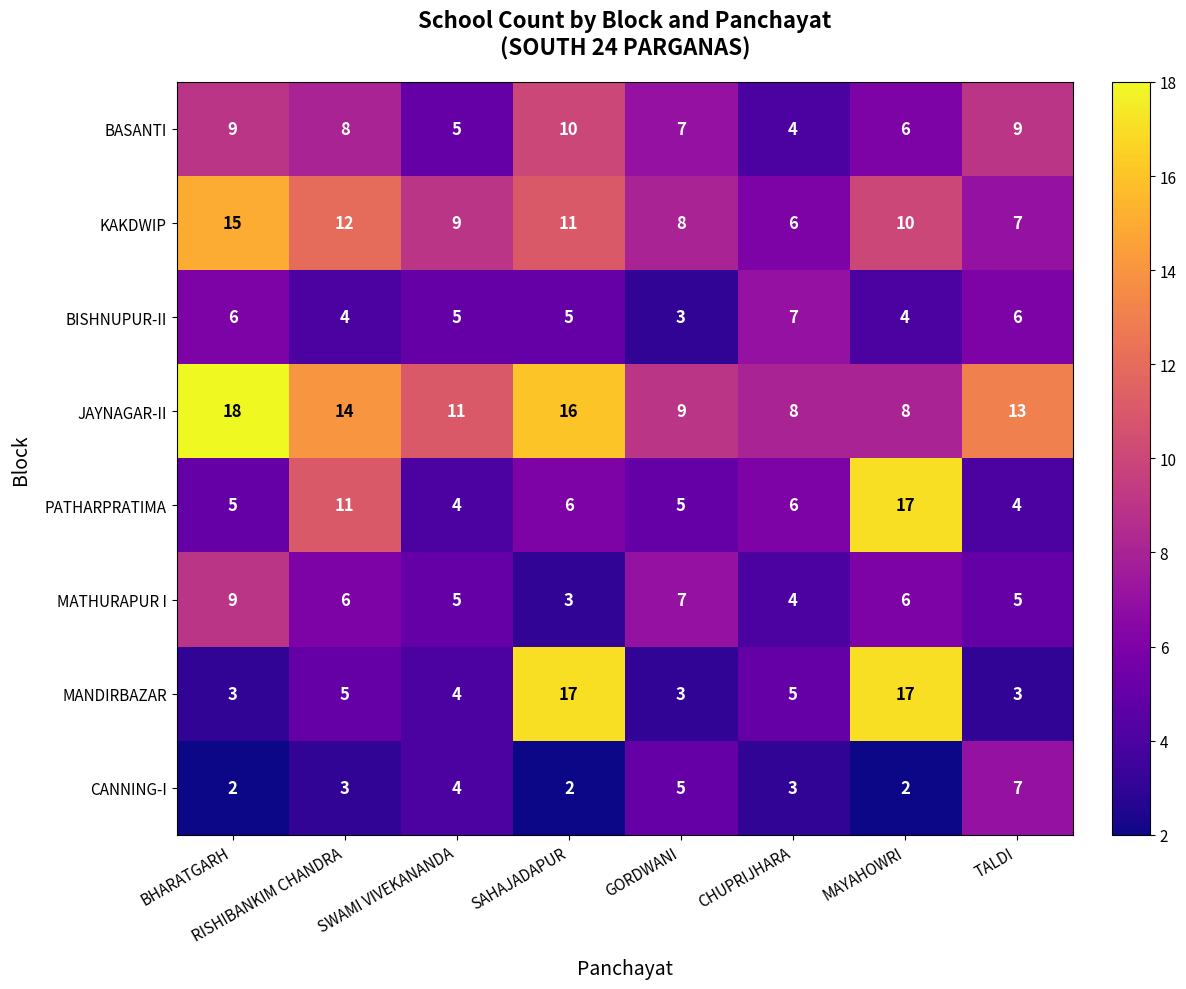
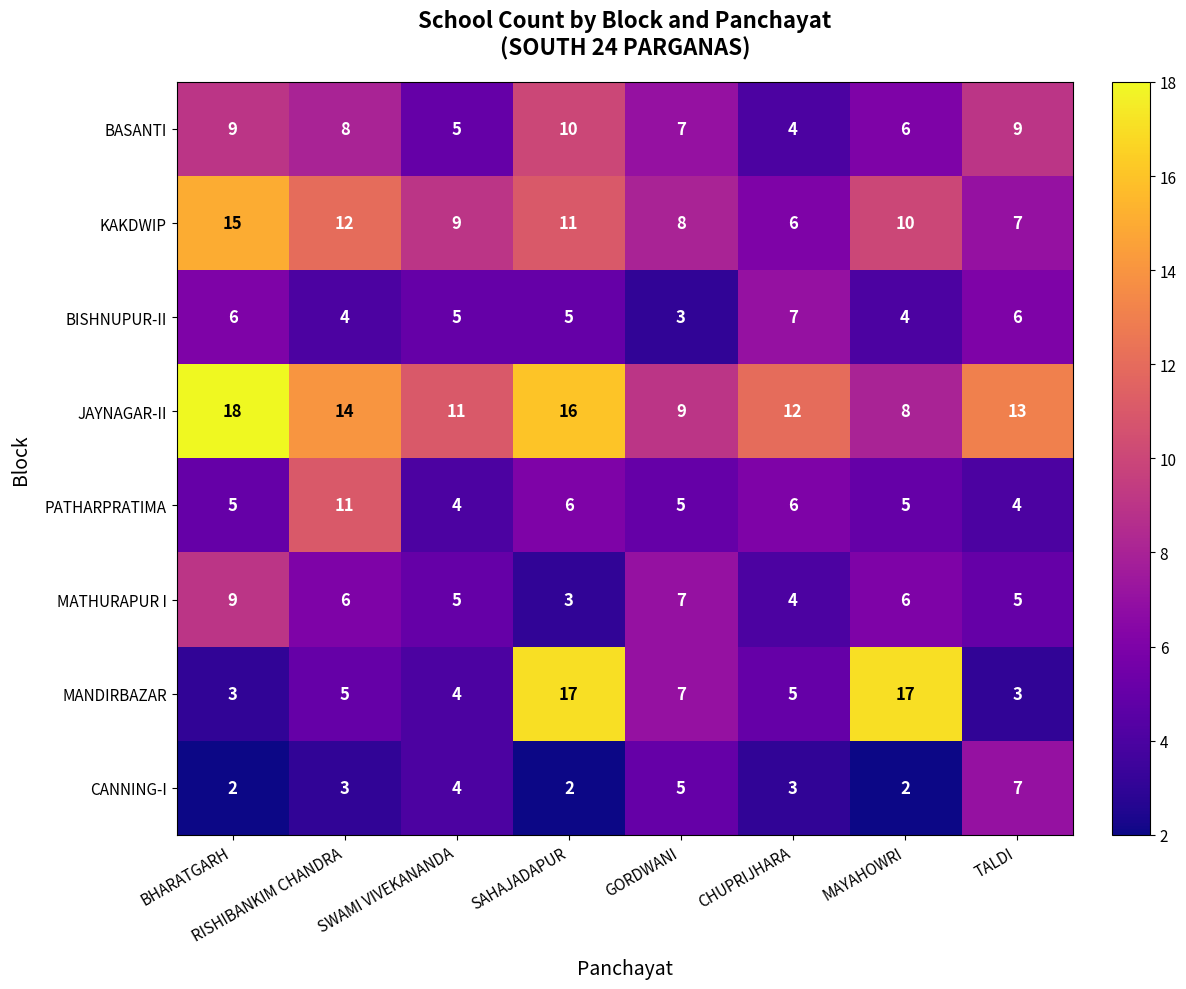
JAYNAGAR-II, CHUPRIJHARA: 8 -> 12
PATHARPRATIMA, MAYAHOWRI: 17 -> 5
MANDIRBAZAR, GORDWANI: 3 -> 7
